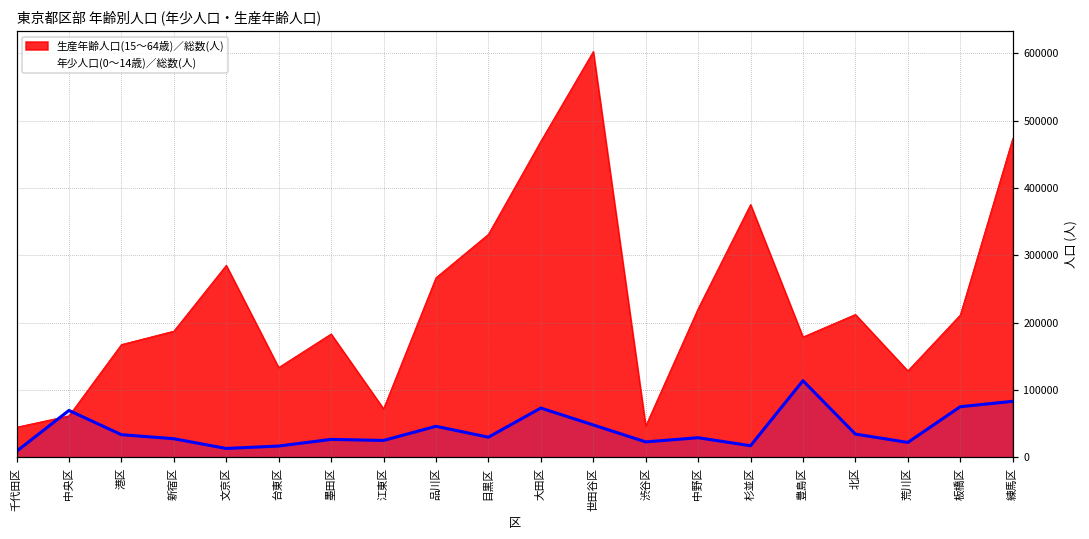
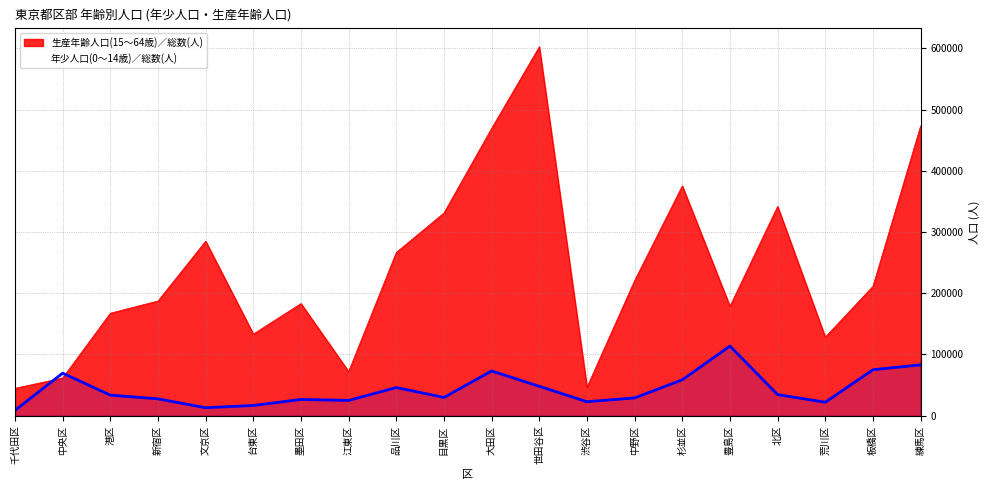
年少人口(0～14歳)／総数(人), 杉並区: 20000 -> 60000
生産年齢人口(15～64歳)／総数(人), 北区: 210000 -> 340000
